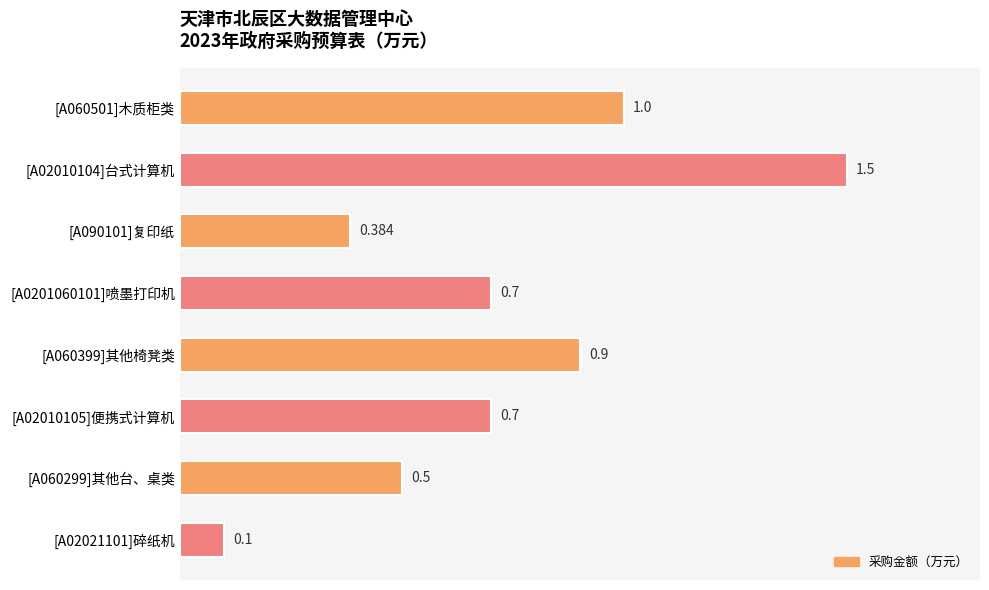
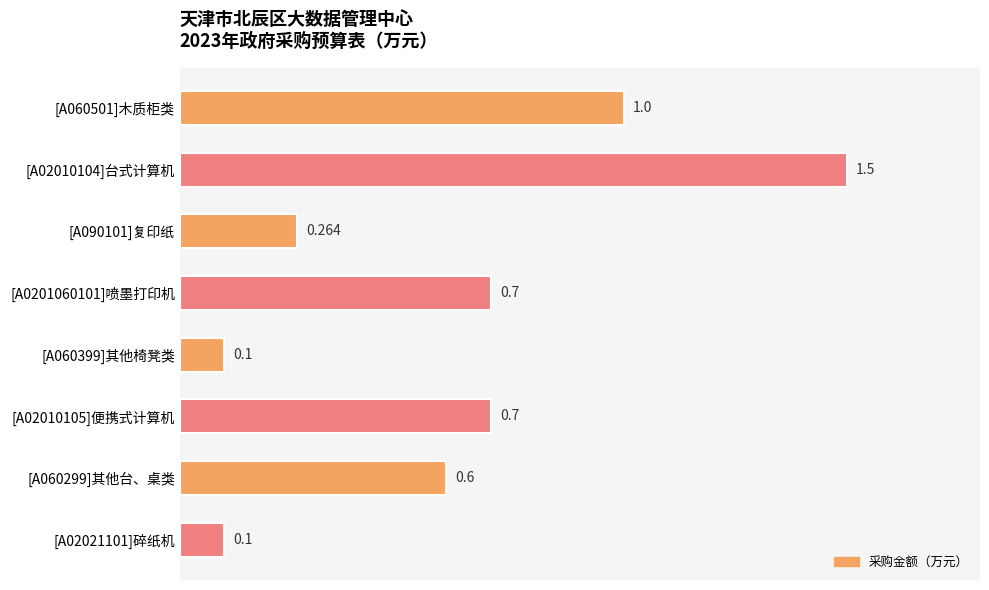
[A090101]复印纸: 0.384 -> 0.264
[A060399]其他椅凳类: 0.9 -> 0.1
[A060299]其他台、桌类: 0.5 -> 0.6
